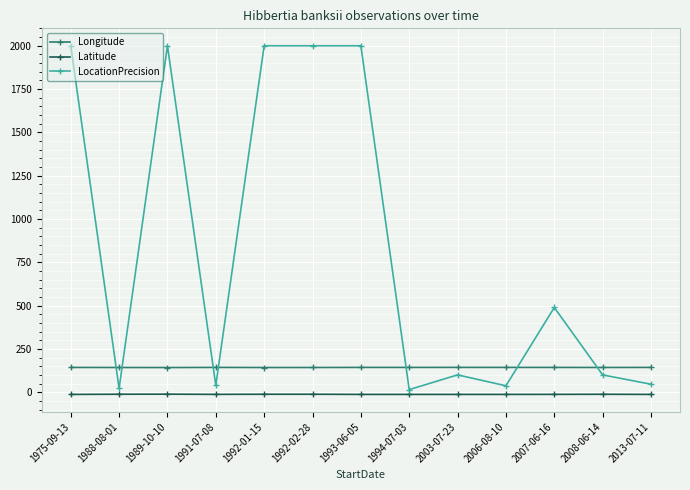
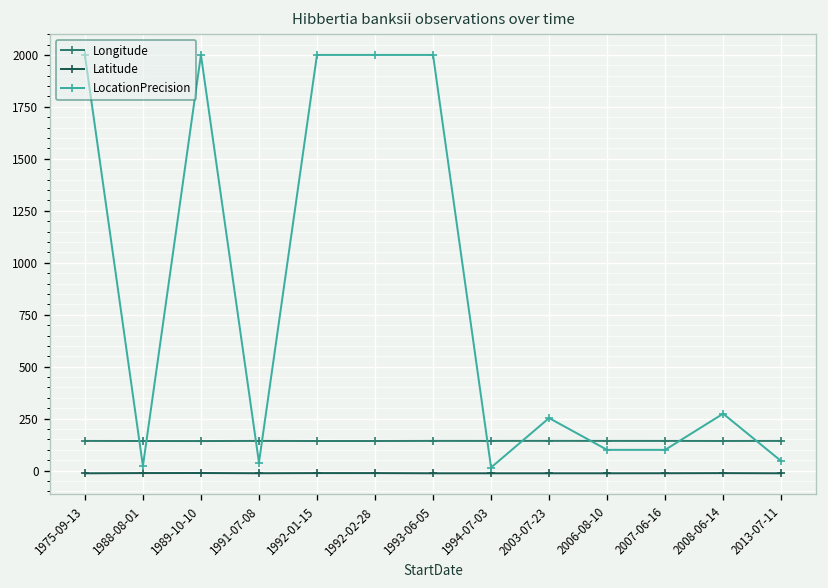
LocationPrecision, 2003-07-23: 100 -> 250
LocationPrecision, 2006-08-10: 40 -> 100
LocationPrecision, 2007-06-16: 490 -> 100
LocationPrecision, 2008-06-14: 100 -> 270
